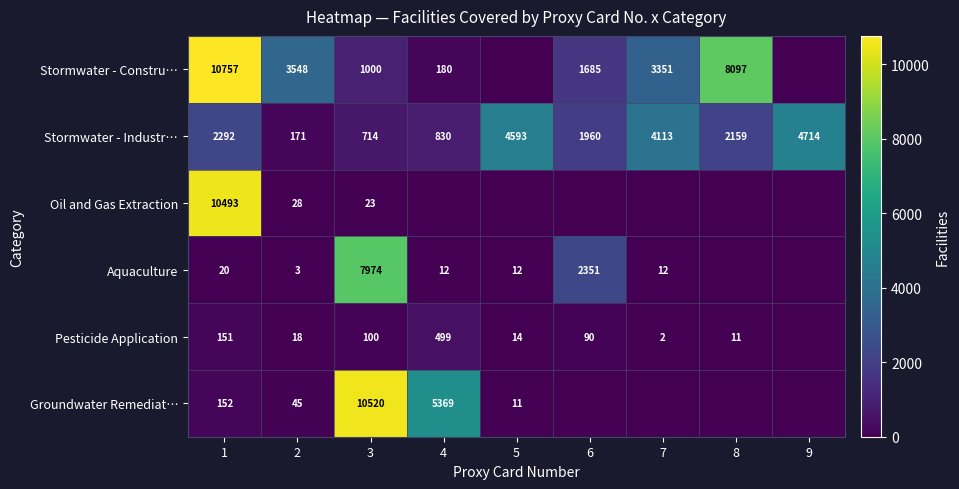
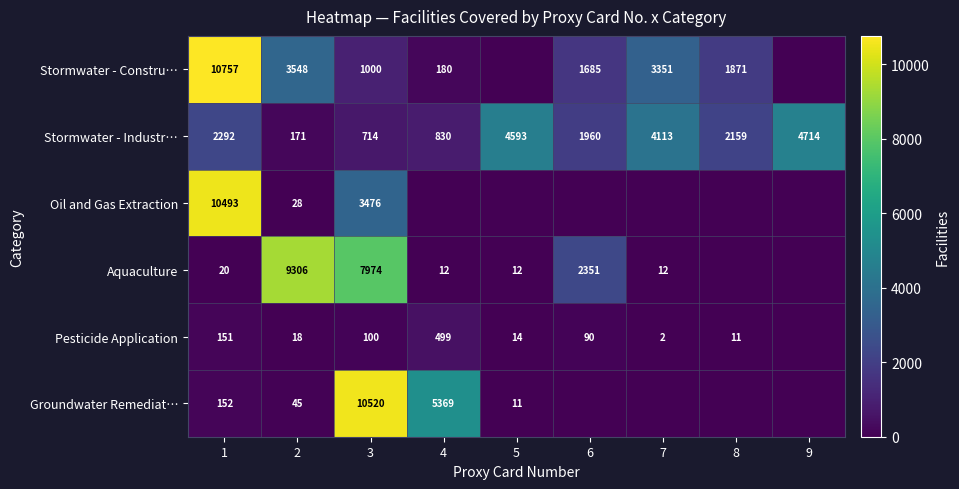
Stormwater - Constru…, 8: 8097 -> 1871
Oil and Gas Extraction, 3: 23 -> 3476
Aquaculture, 2: 3 -> 9306
